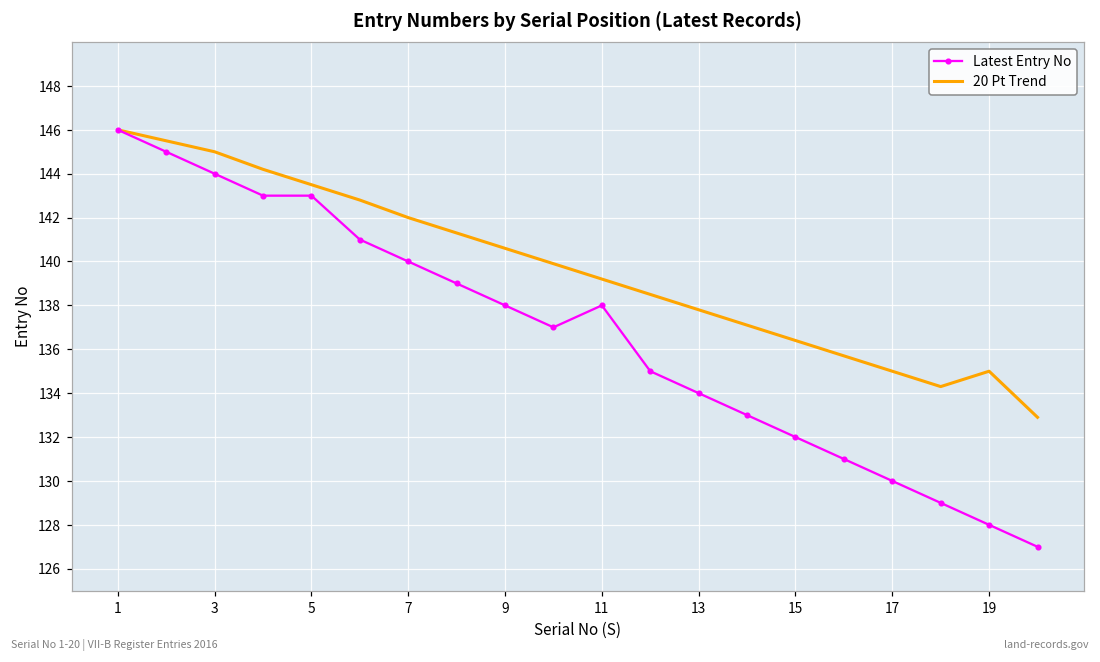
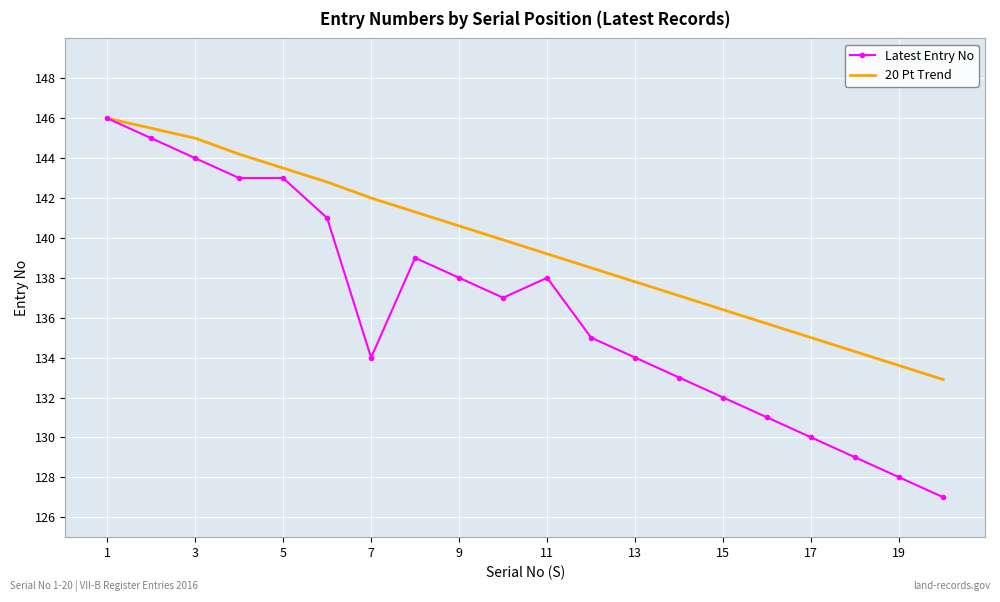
Latest Entry No, 7: 140 -> 134
20 Pt Trend, 19: 135.0 -> 133.6
